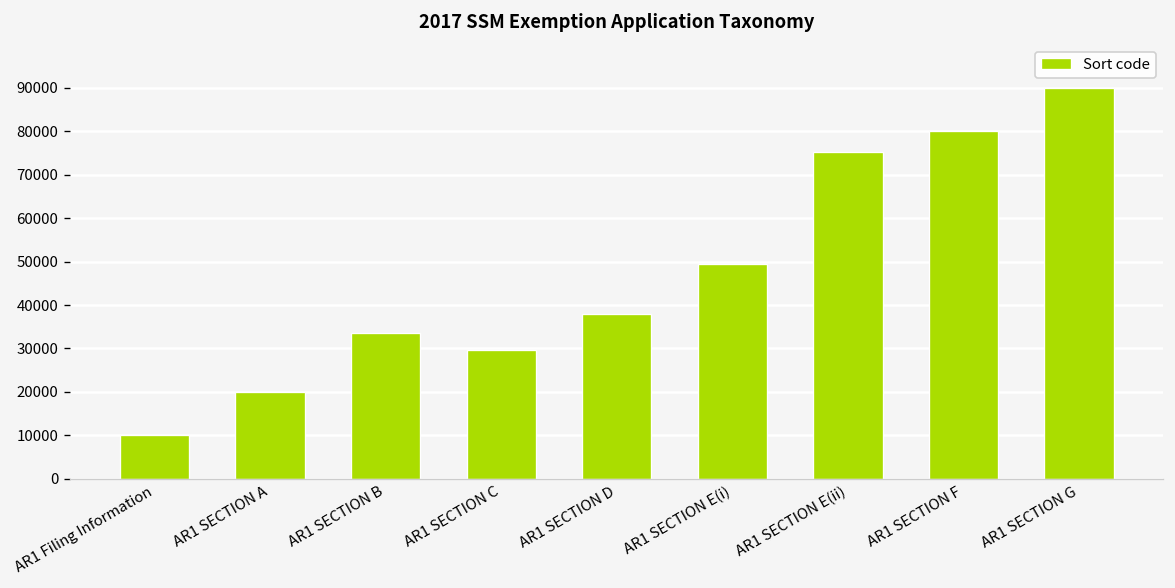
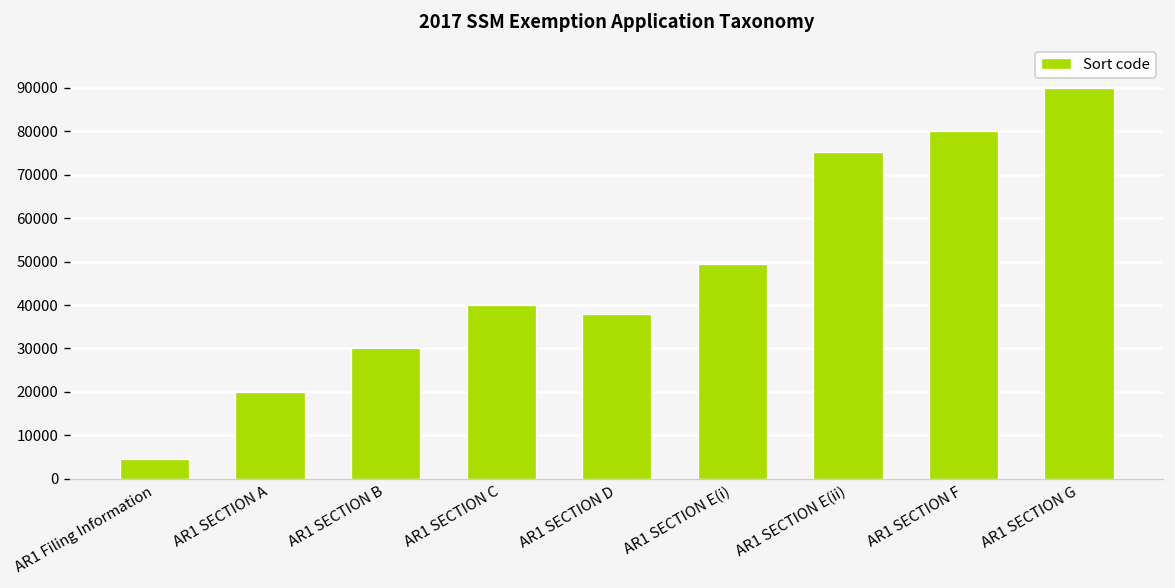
AR1 Filing Information: 10000 -> 5000
AR1 SECTION B: 34000 -> 30000
AR1 SECTION C: 30000 -> 40000
